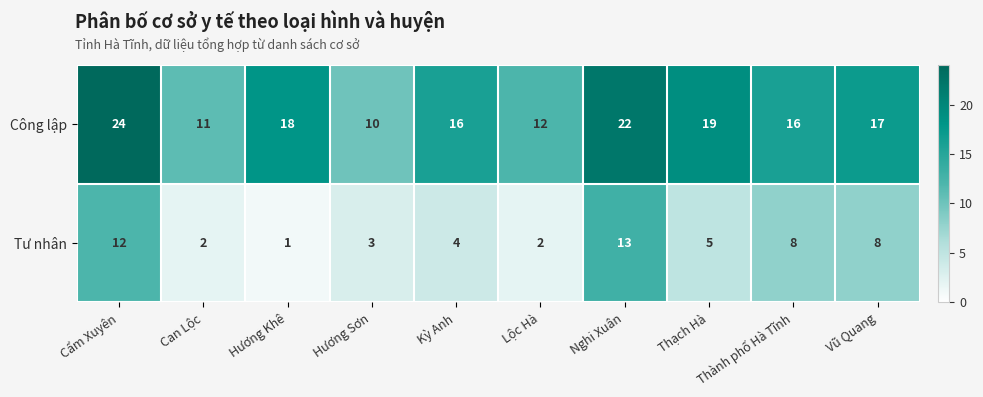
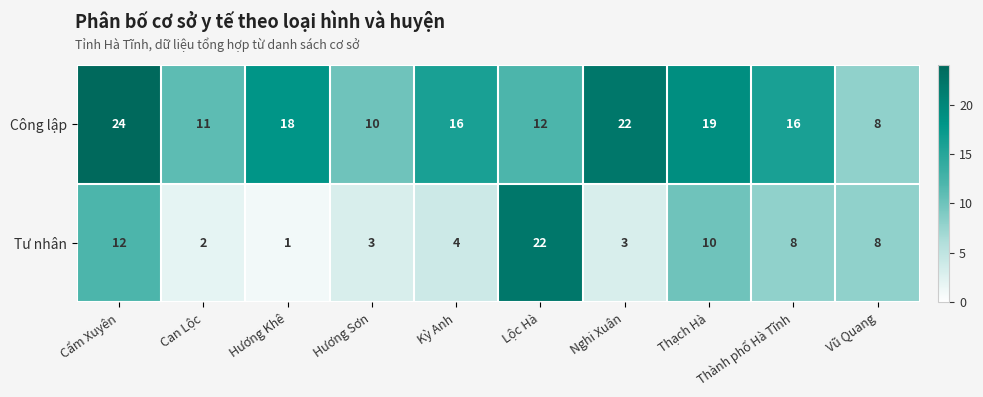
Công lập, Vũ Quang: 17 -> 8
Tư nhân, Lộc Hà: 2 -> 22
Tư nhân, Nghi Xuân: 13 -> 3
Tư nhân, Thạch Hà: 5 -> 10
